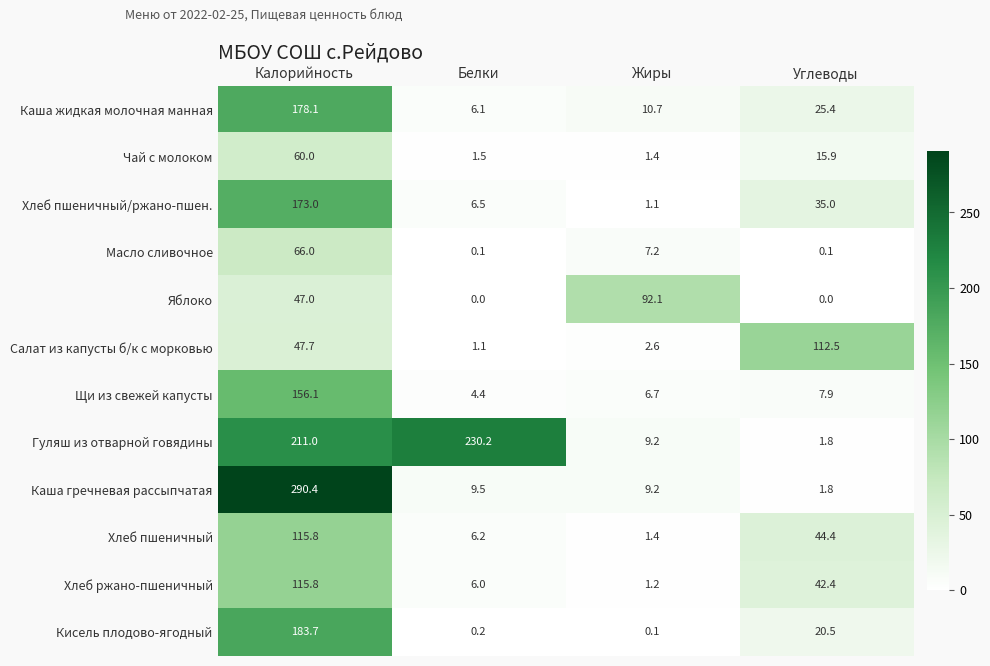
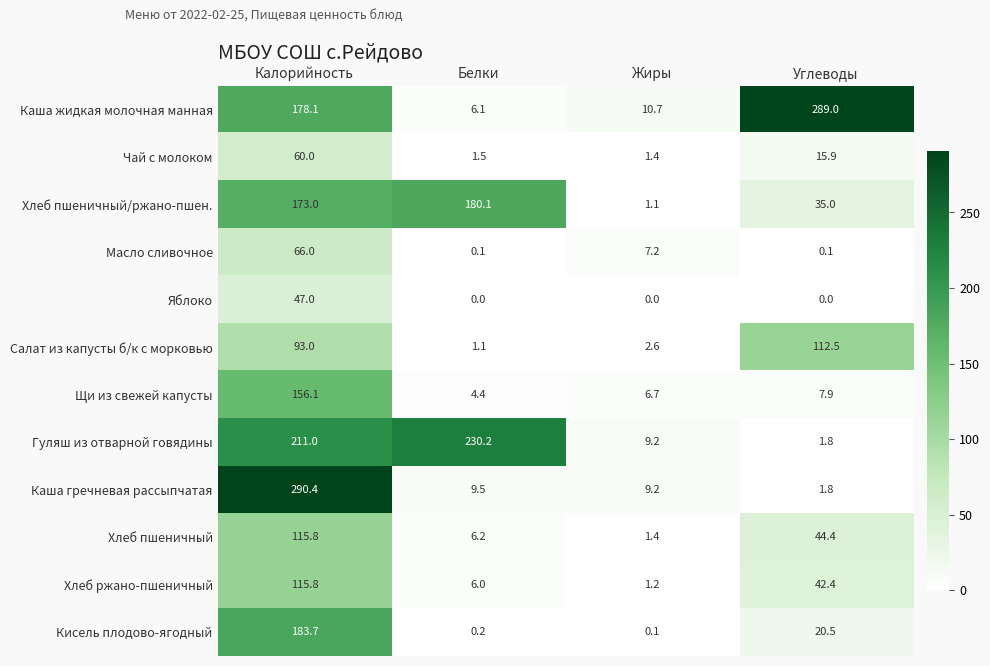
Каша жидкая молочная манная, Углеводы: 25.4 -> 289.0
Хлеб пшеничный/ржано-пшен., Белки: 6.5 -> 180.1
Яблоко, Жиры: 92.1 -> 0.0
Салат из капусты б/к с морковью, Калорийность: 47.7 -> 93.0
